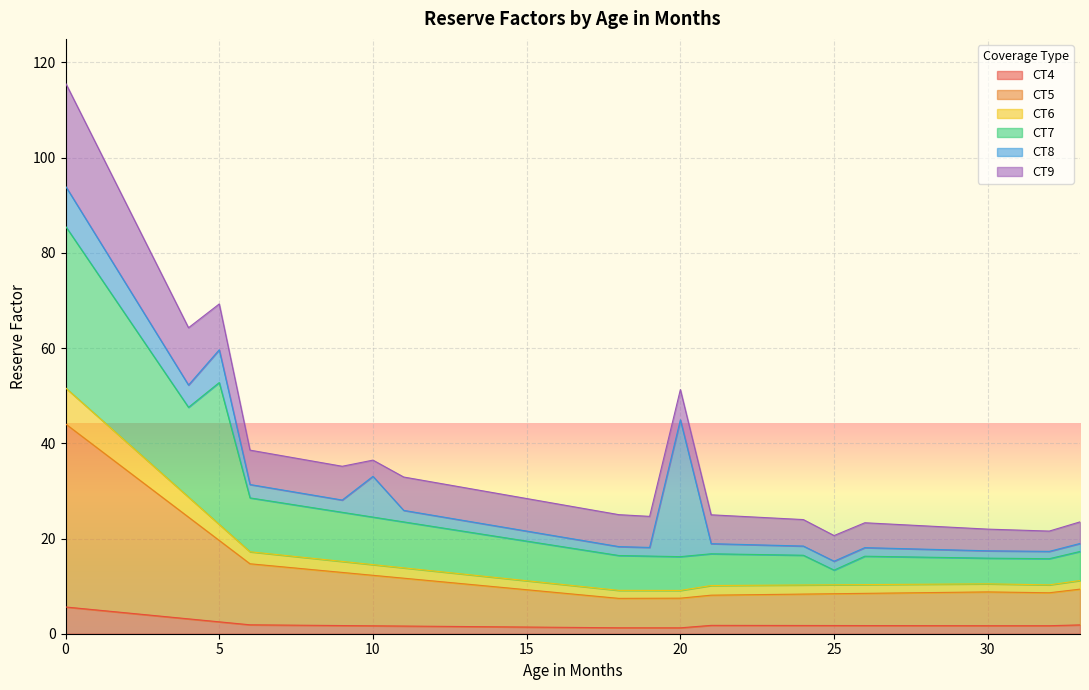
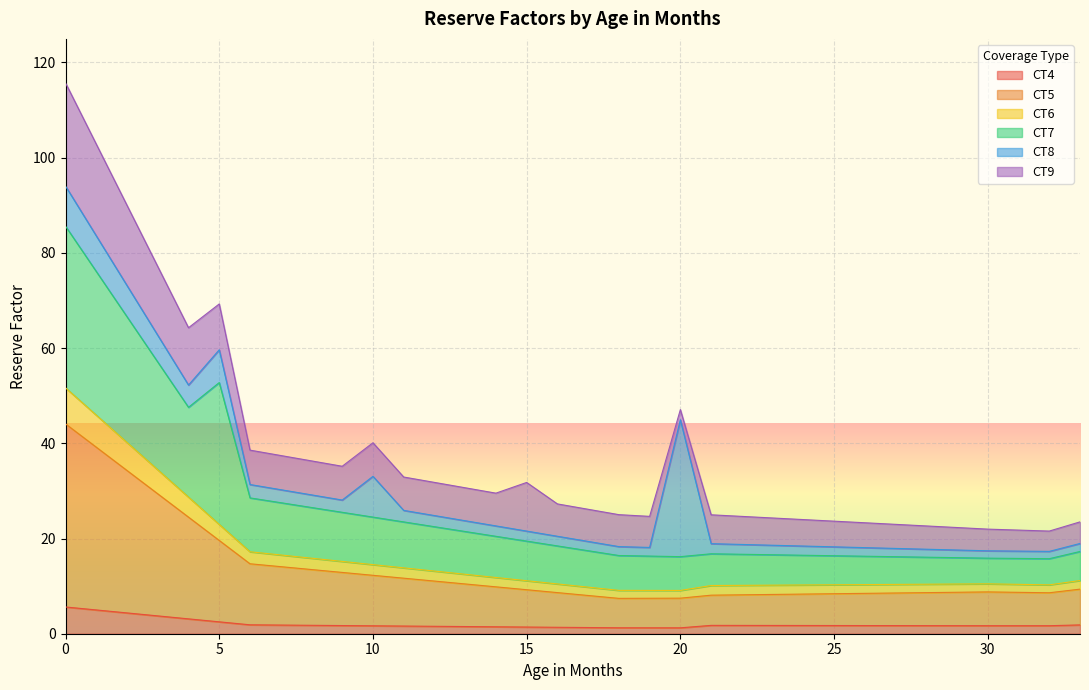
CT9, 10: 3 -> 7
CT9, 15: 7 -> 10
CT9, 20: 6 -> 2
CT7, 25: 3 -> 6
